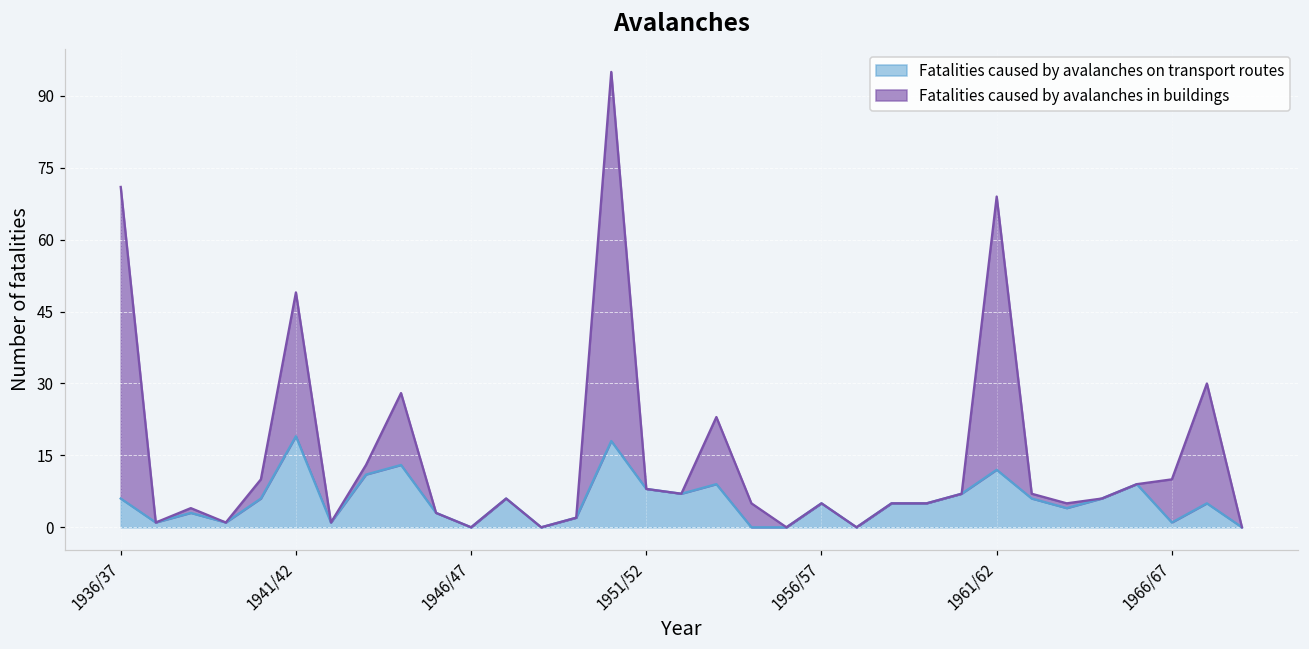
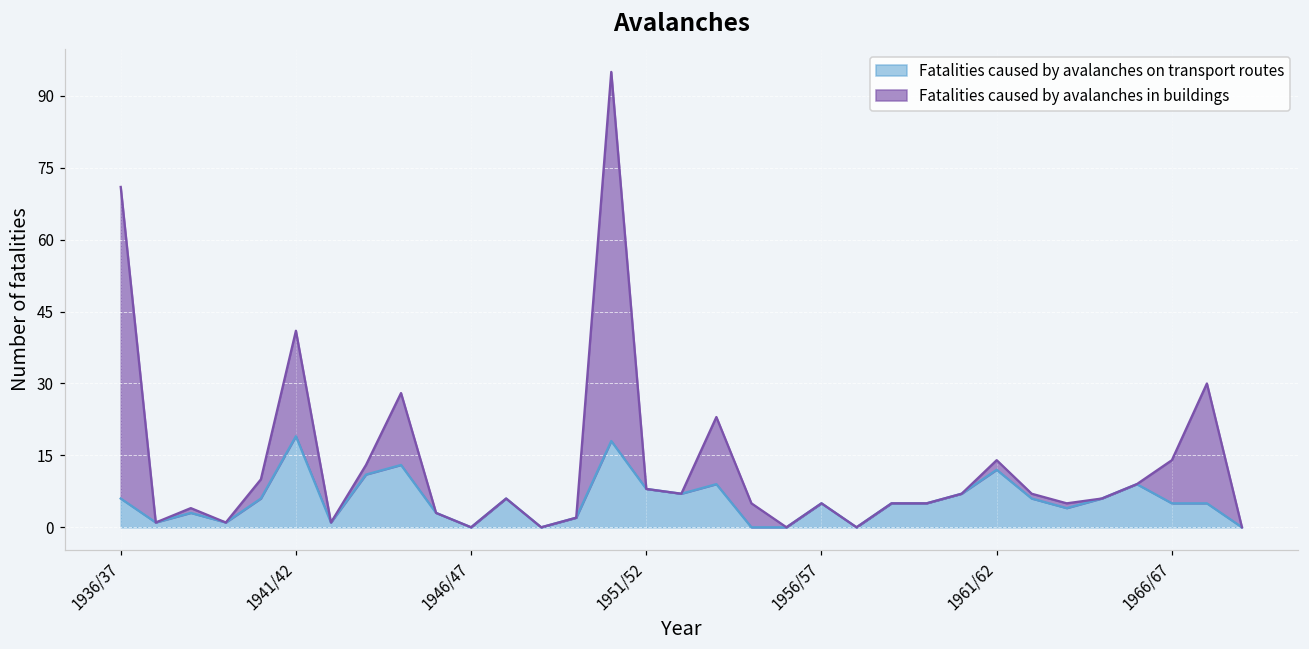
Fatalities caused by avalanches in buildings, 1941/42: 30 -> 22
Fatalities caused by avalanches in buildings, 1961/62: 57 -> 2
Fatalities caused by avalanches on transport routes, 1966/67: 1 -> 5
